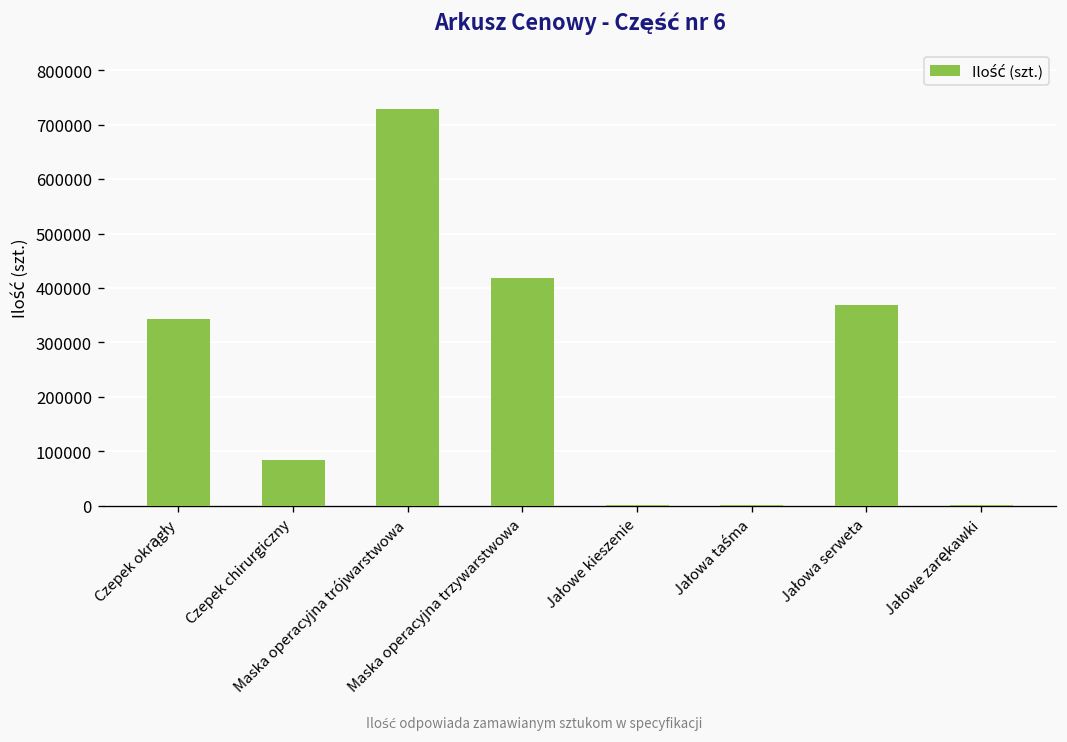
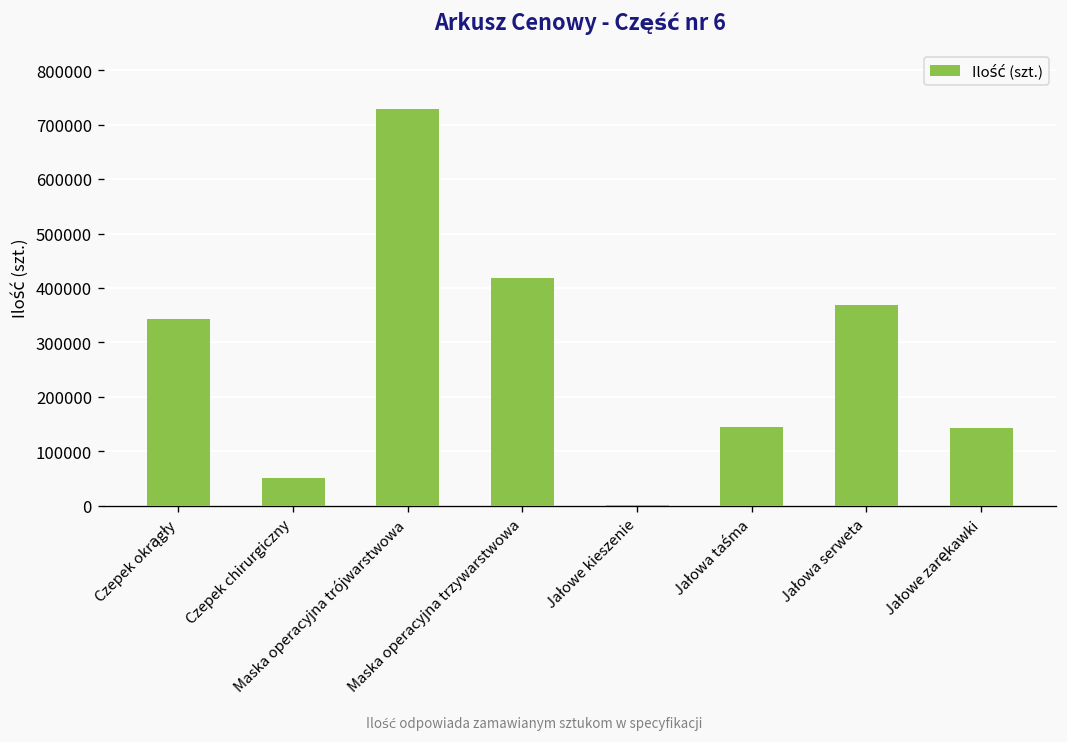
Czepek chirurgiczny: 80000 -> 50000
Jałowa taśma: 0 -> 140000
Jałowe zarękawki: 0 -> 140000
